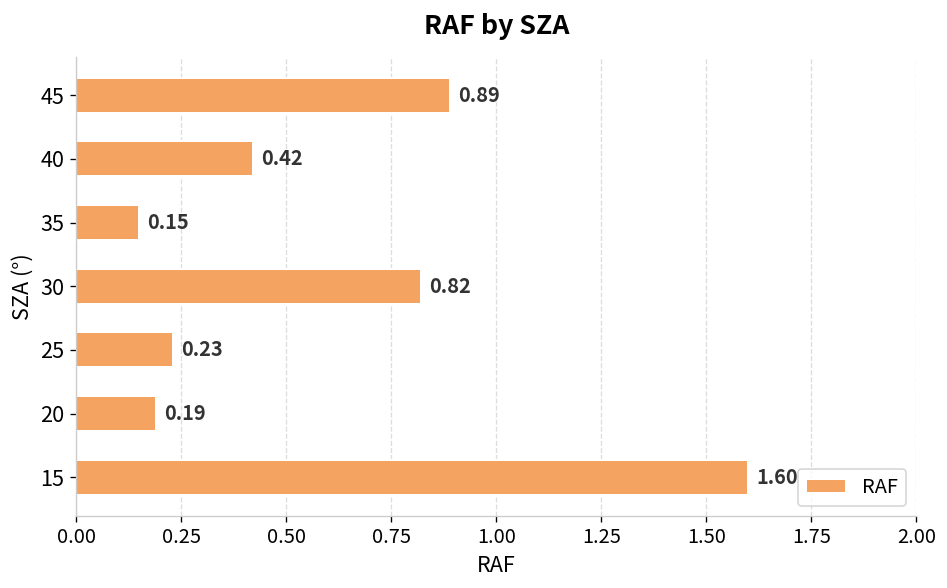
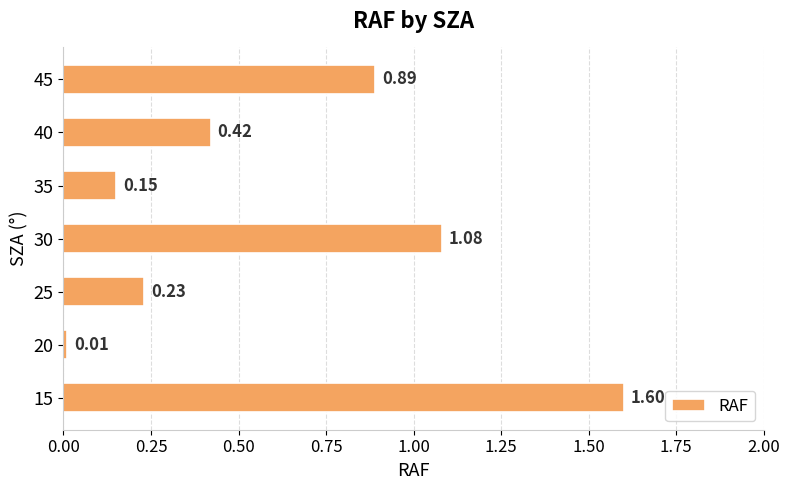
30: 0.82 -> 1.08
20: 0.19 -> 0.01
